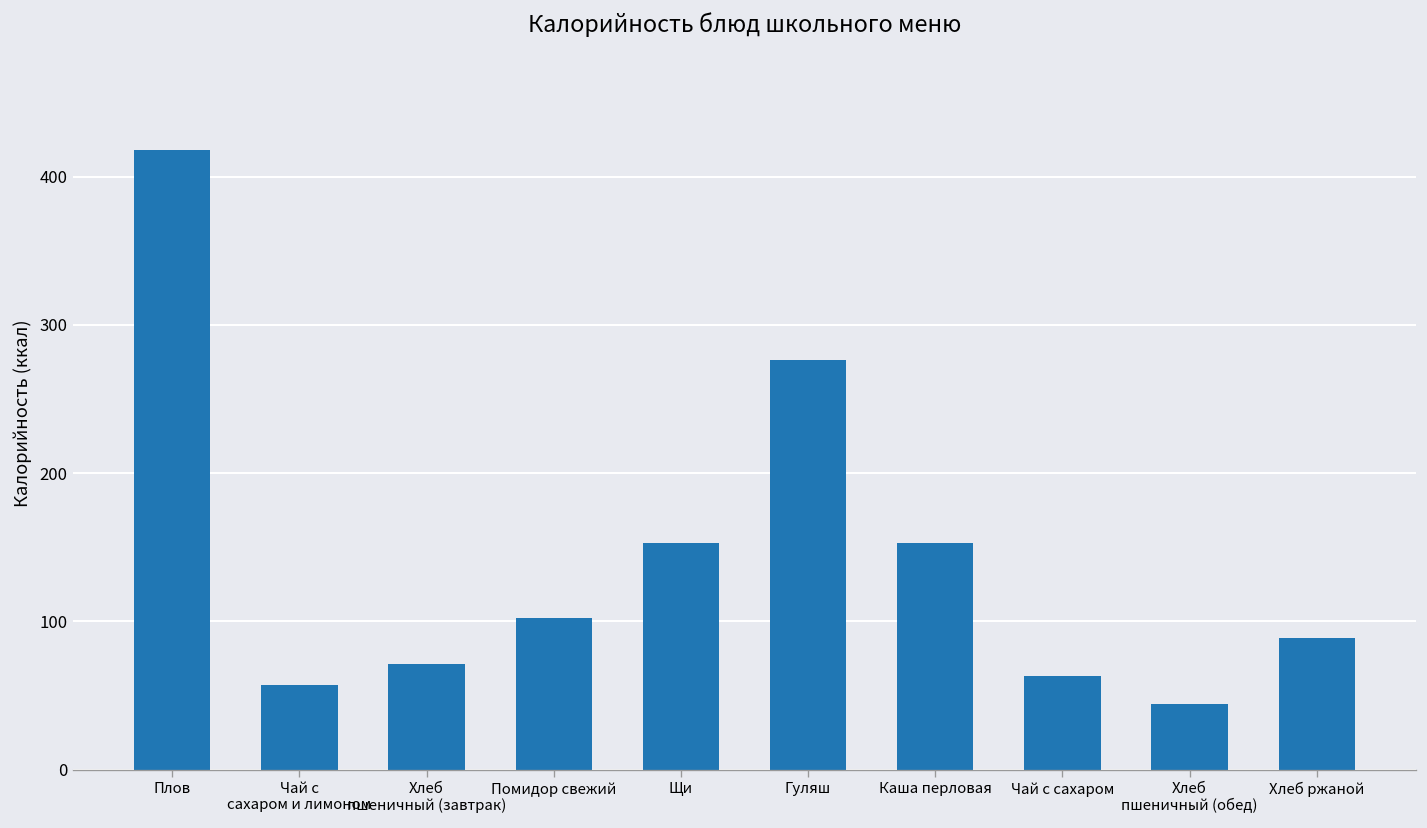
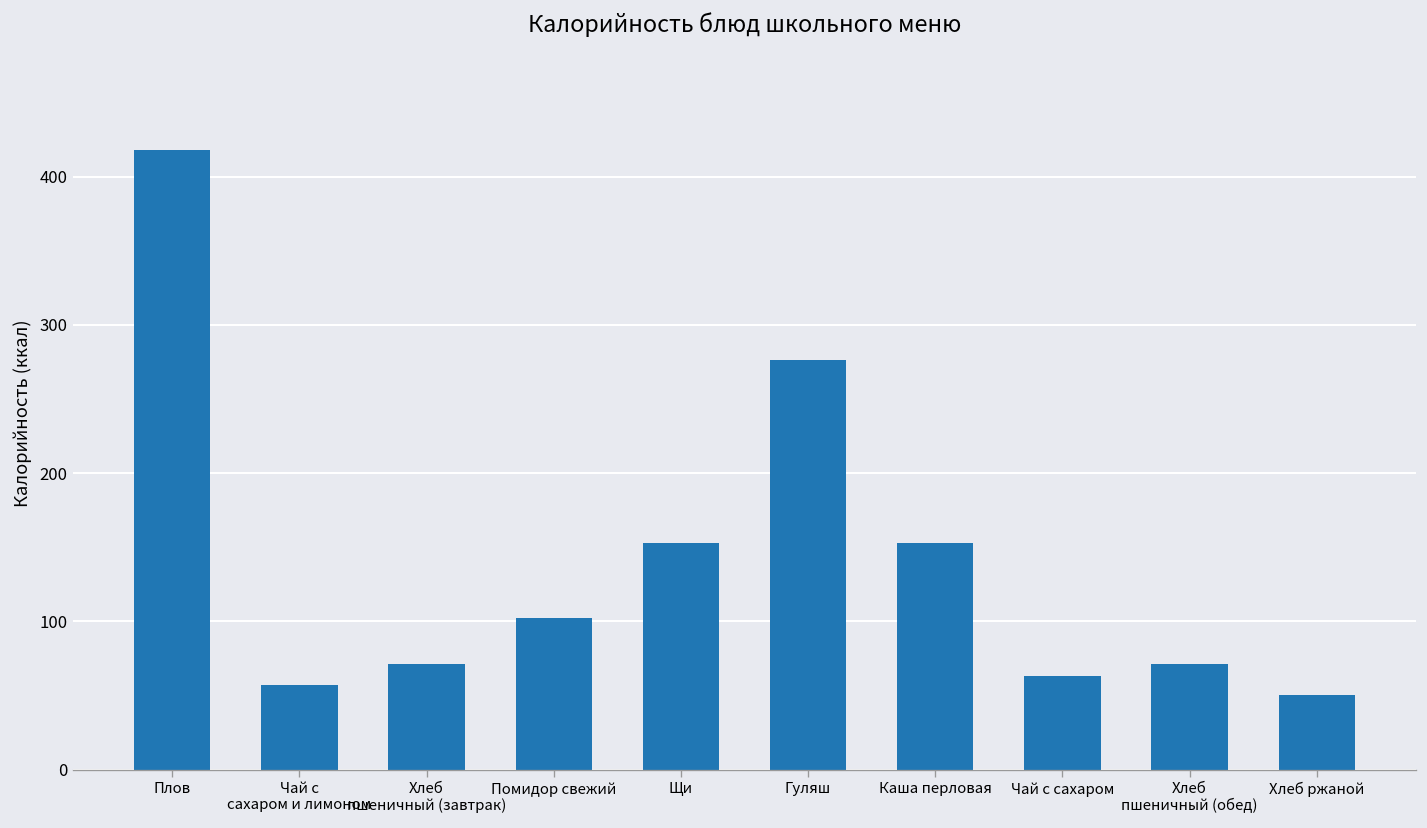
Хлеб пшеничный (обед): 44 -> 71
Хлеб ржаной: 89 -> 50
